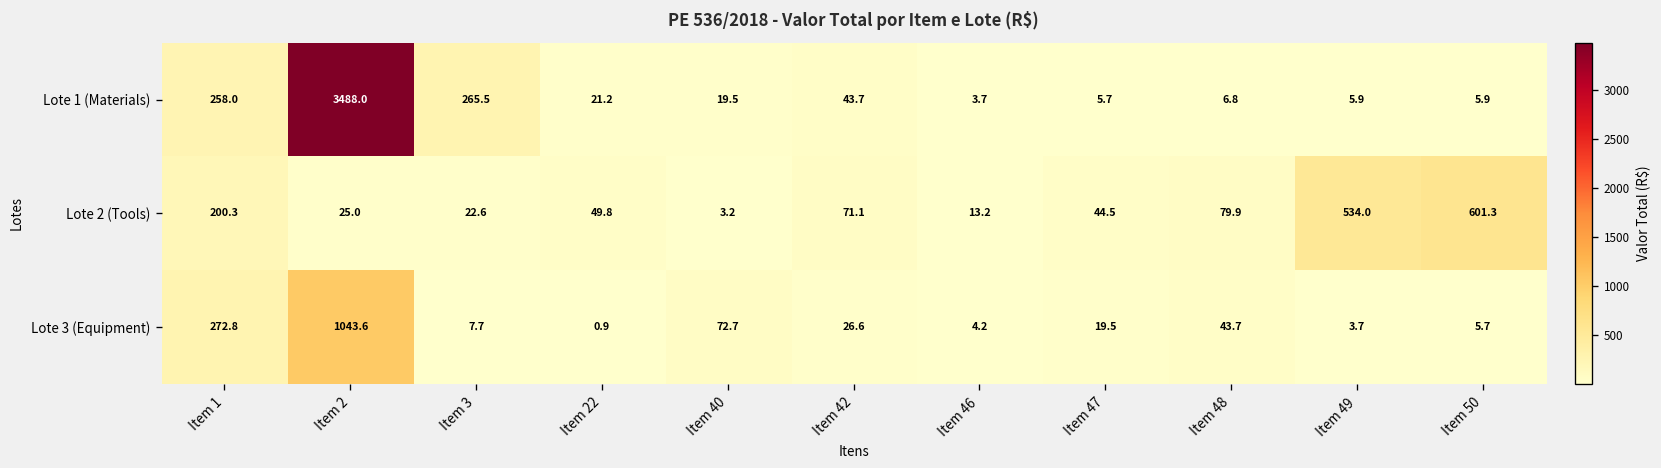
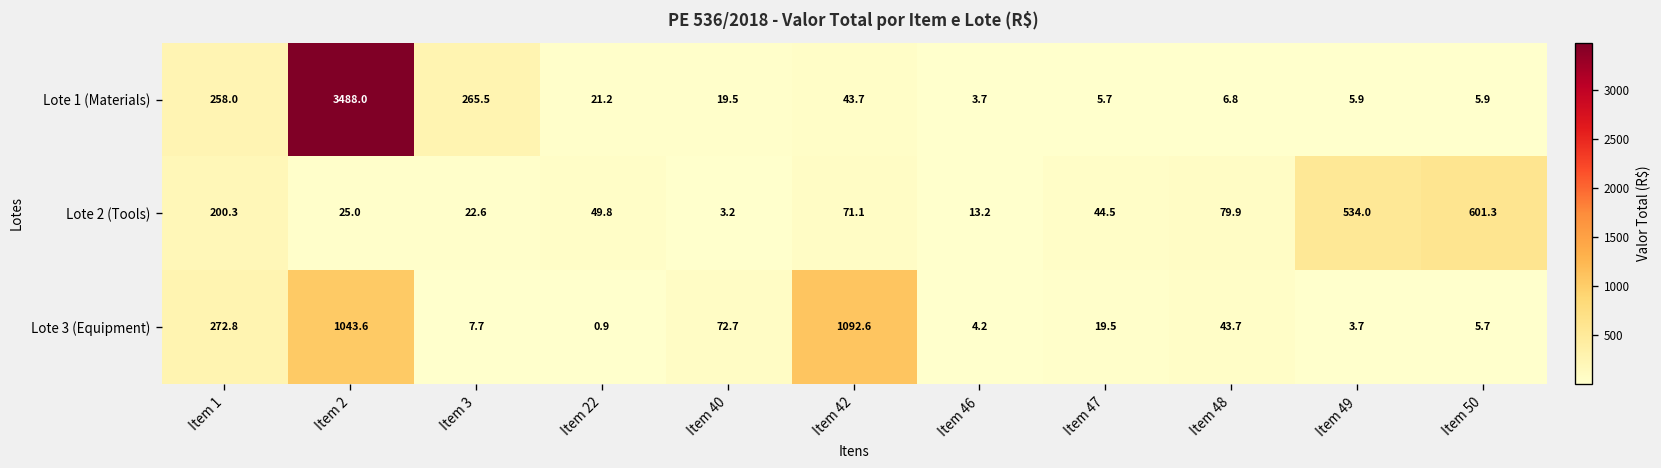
Lote 3 (Equipment), Item 42: 26.6 -> 1092.6
